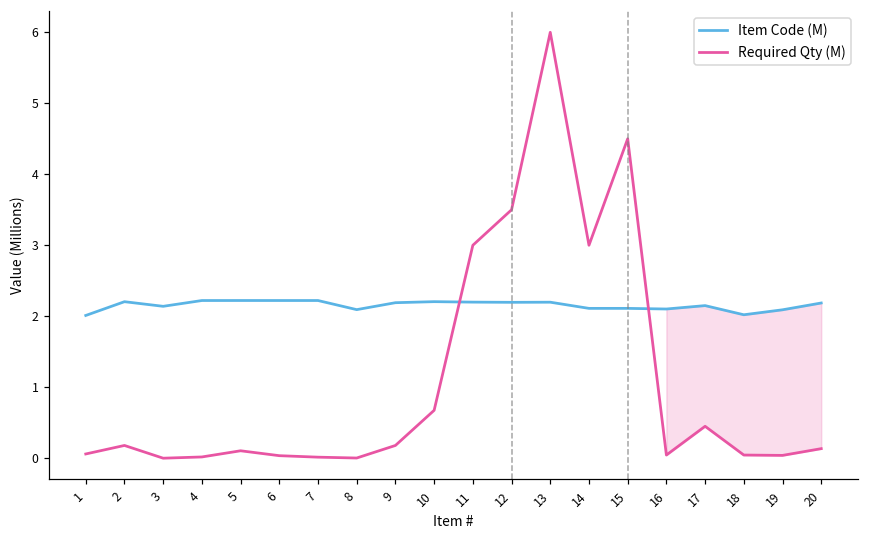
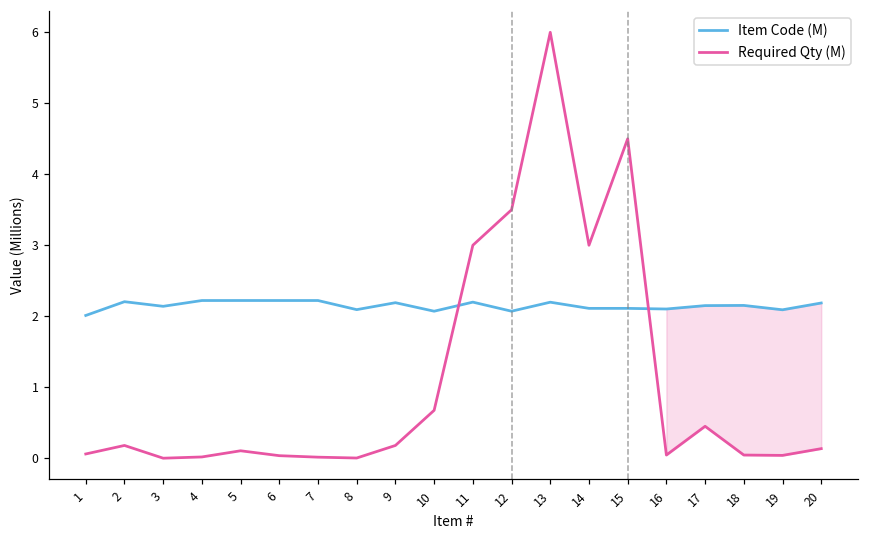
Item Code (M), 10: 2.2 -> 2.1
Item Code (M), 12: 2.2 -> 2.1
Item Code (M), 18: 2.0 -> 2.2
